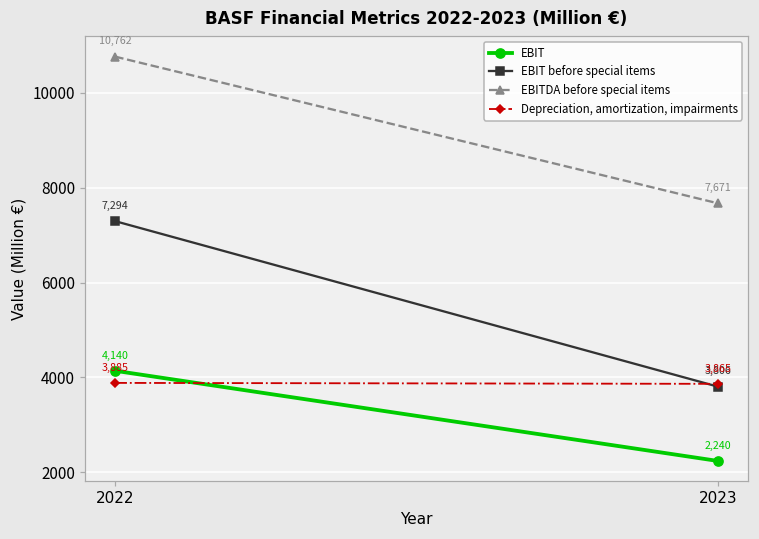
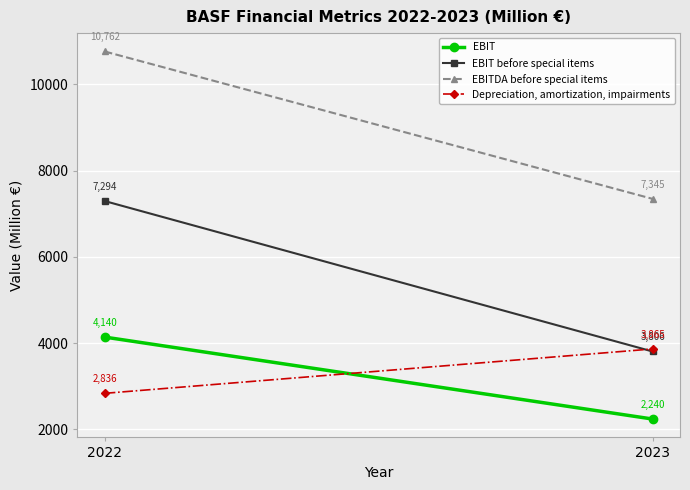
Depreciation, amortization, impairments, 2022: 3,885 -> 2,836
EBITDA before special items, 2023: 7,671 -> 7,345
